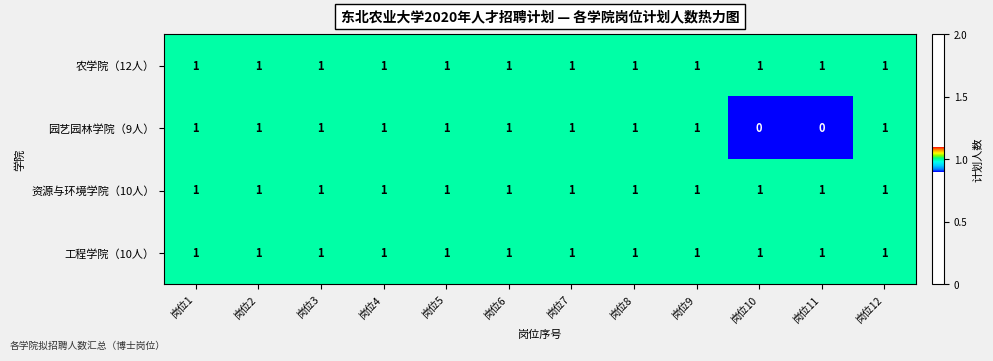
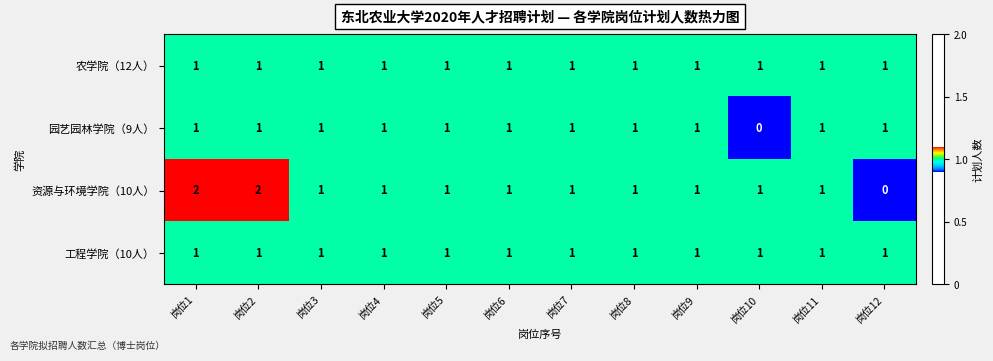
园艺园林学院（9人）, 岗位11: 0 -> 1
资源与环境学院（10人）, 岗位1: 1 -> 2
资源与环境学院（10人）, 岗位2: 1 -> 2
资源与环境学院（10人）, 岗位12: 1 -> 0
